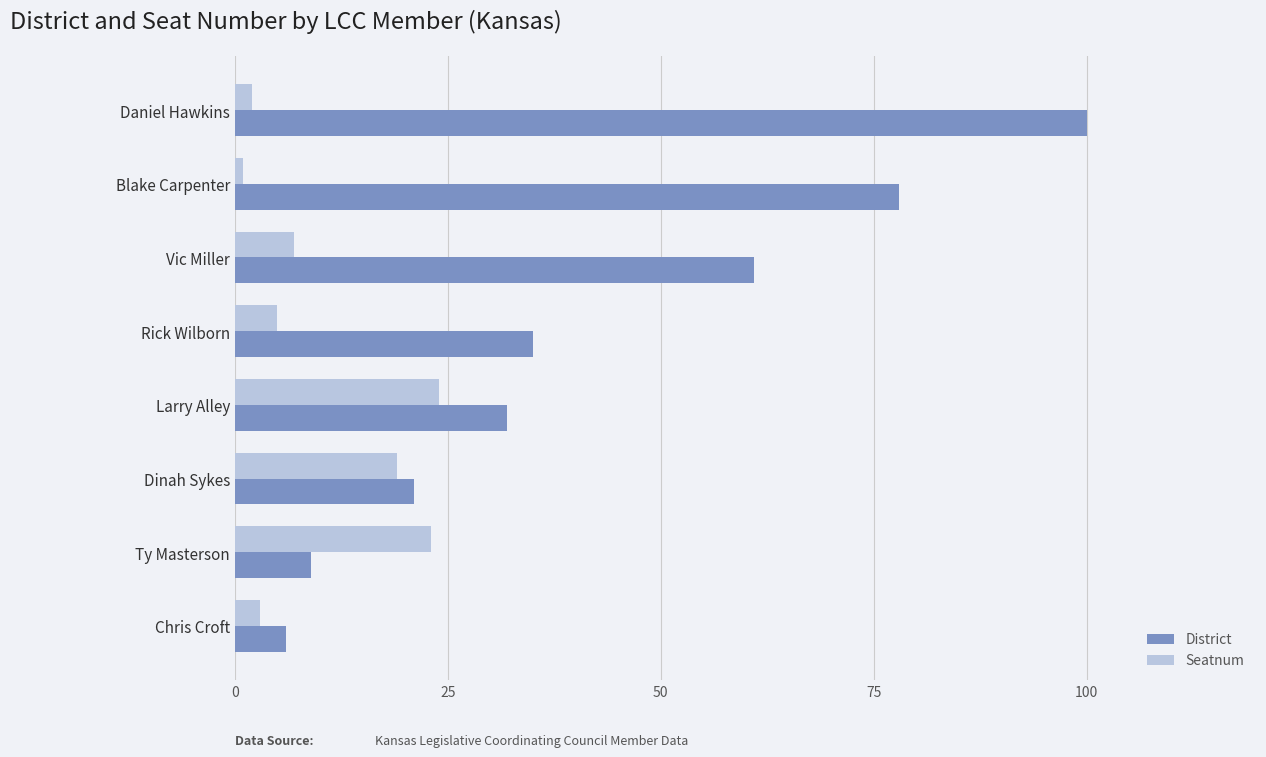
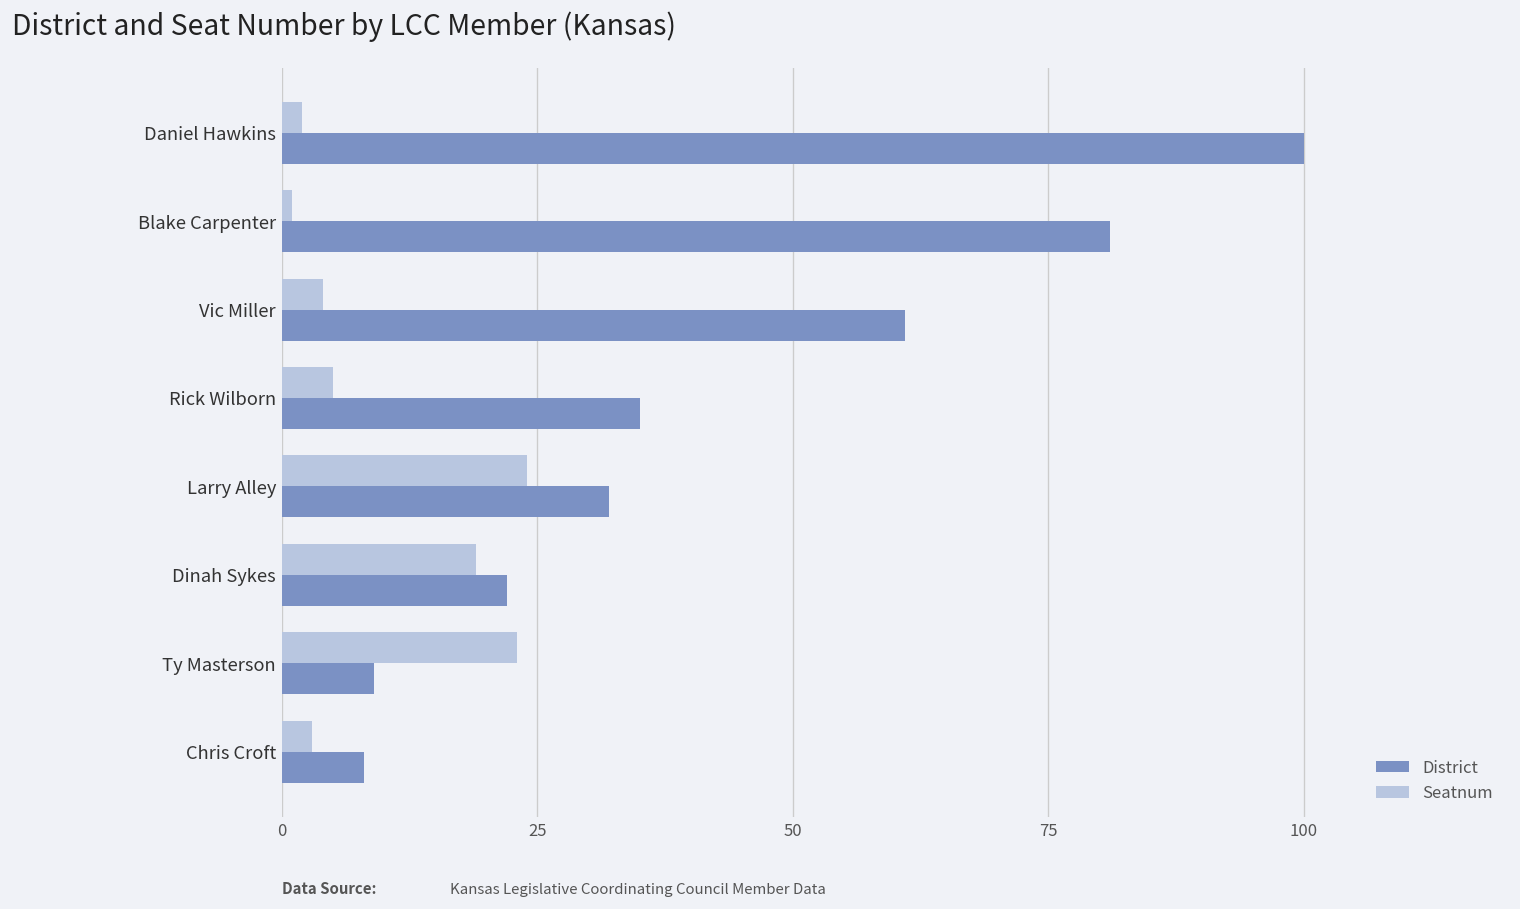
District, Blake Carpenter: 78 -> 81
Seatnum, Vic Miller: 7 -> 4
District, Dinah Sykes: 21 -> 22
District, Chris Croft: 6 -> 8
